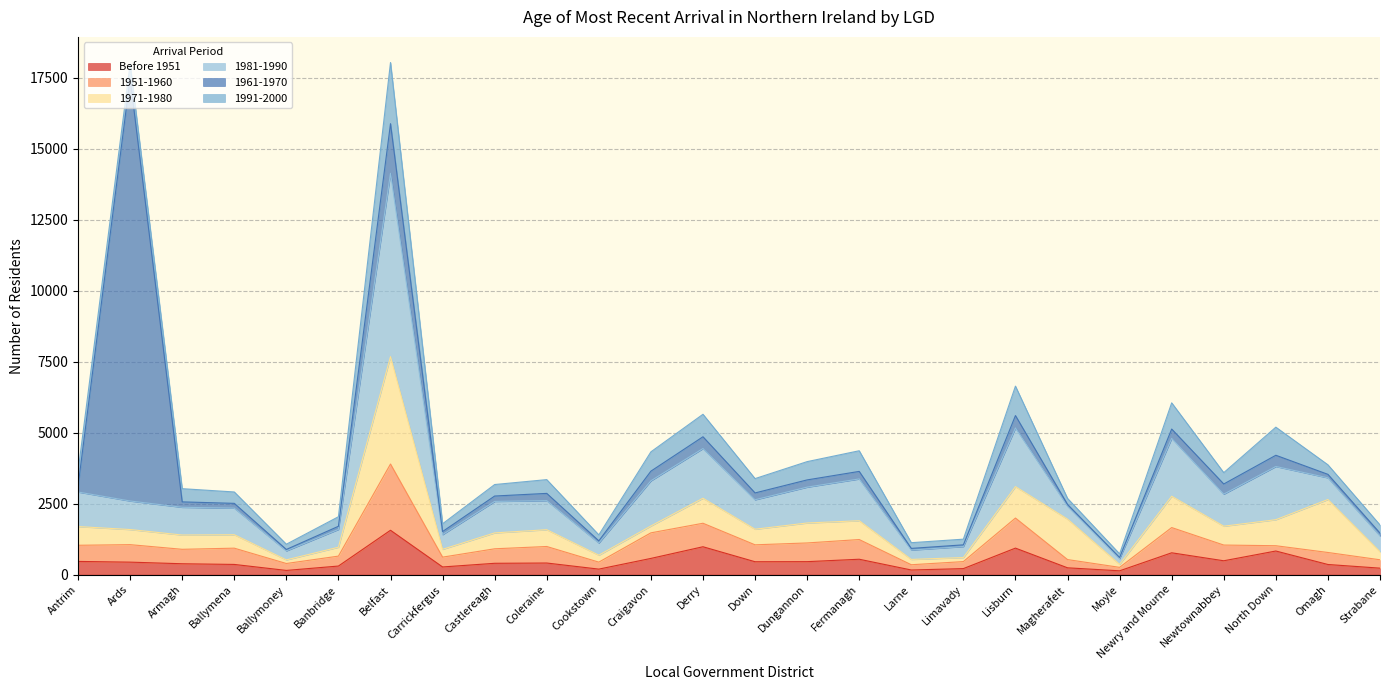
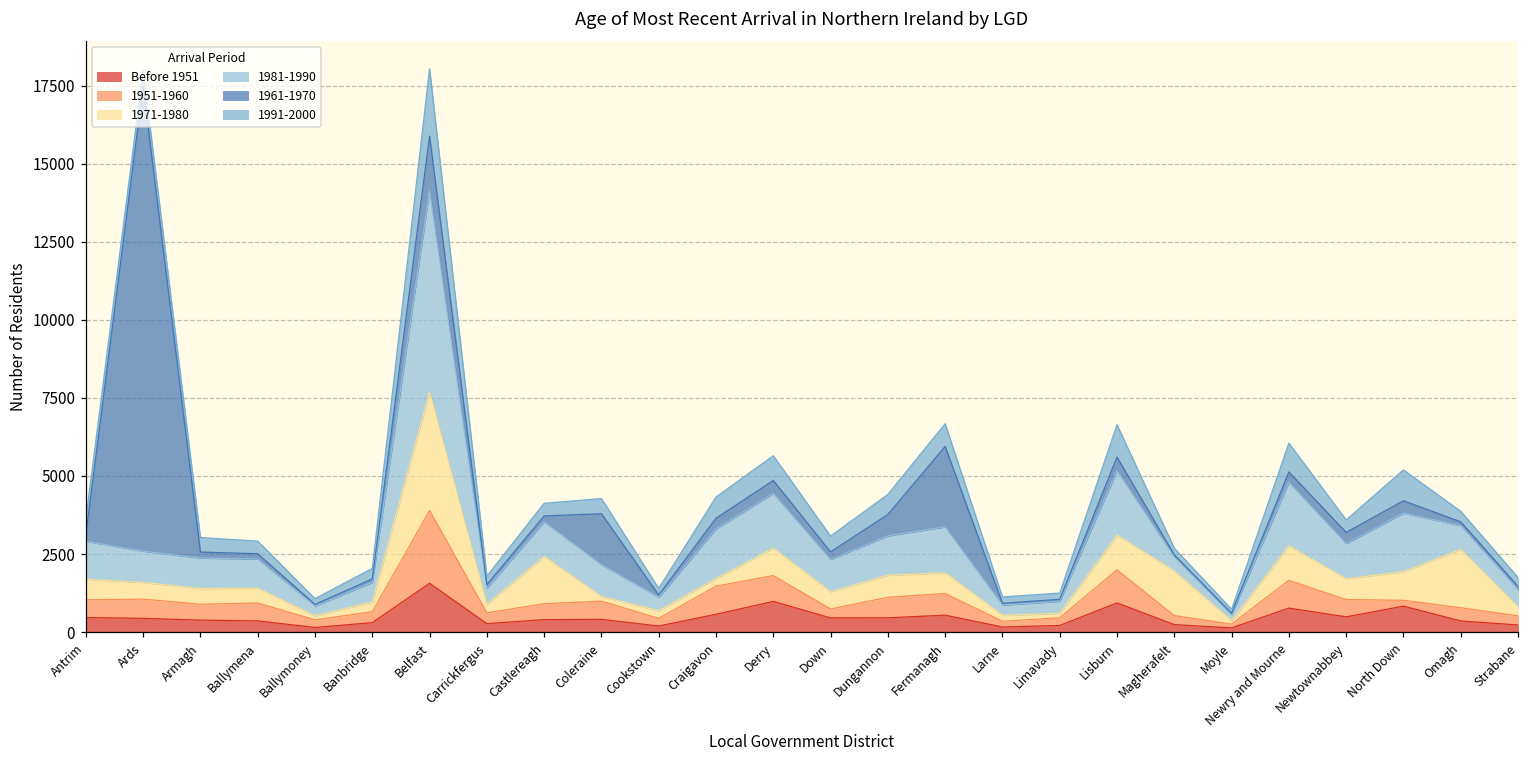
1971-1980, Castlereagh: 600 -> 1500
1971-1980, Coleraine: 600 -> 100
1961-1970, Coleraine: 300 -> 1600
1951-1960, Down: 600 -> 300
1961-1970, Dungannon: 300 -> 700
1961-1970, Fermanagh: 300 -> 2600
